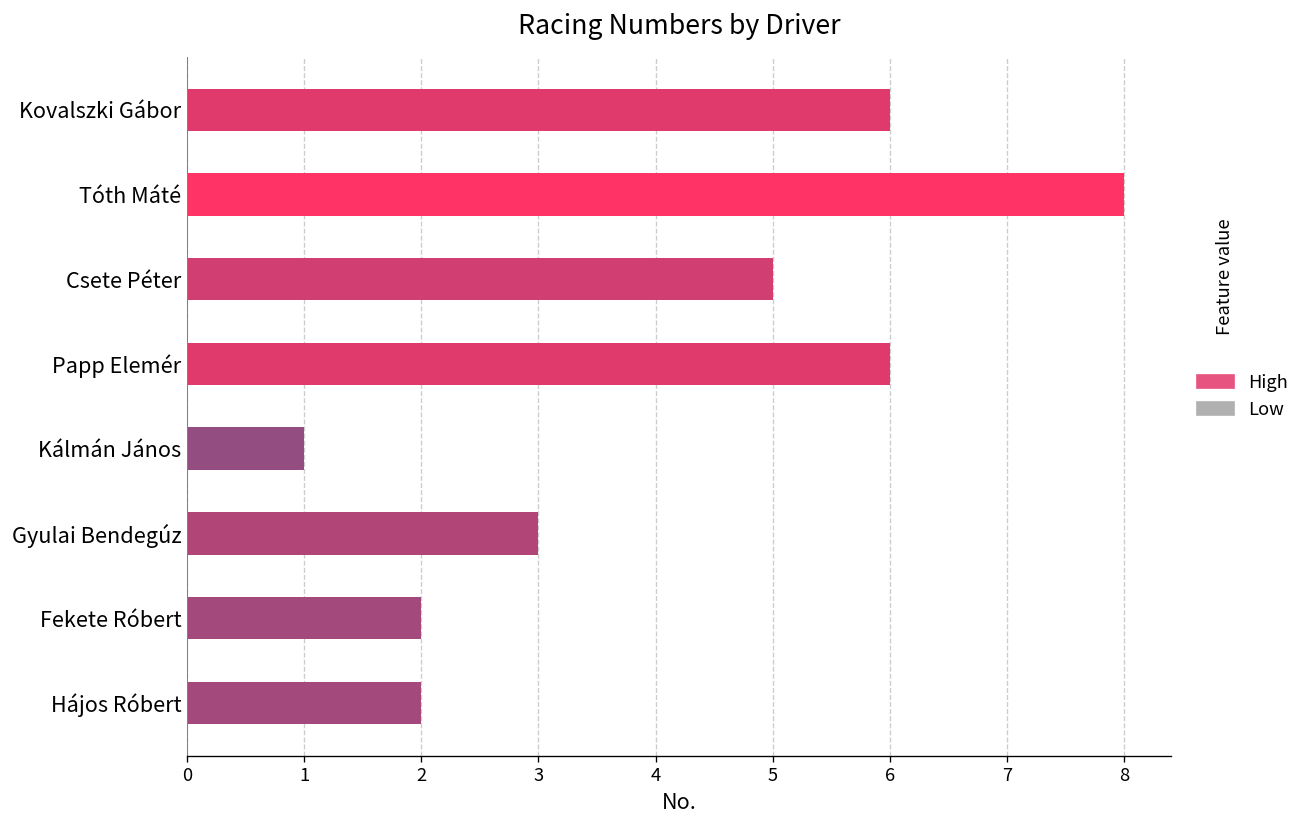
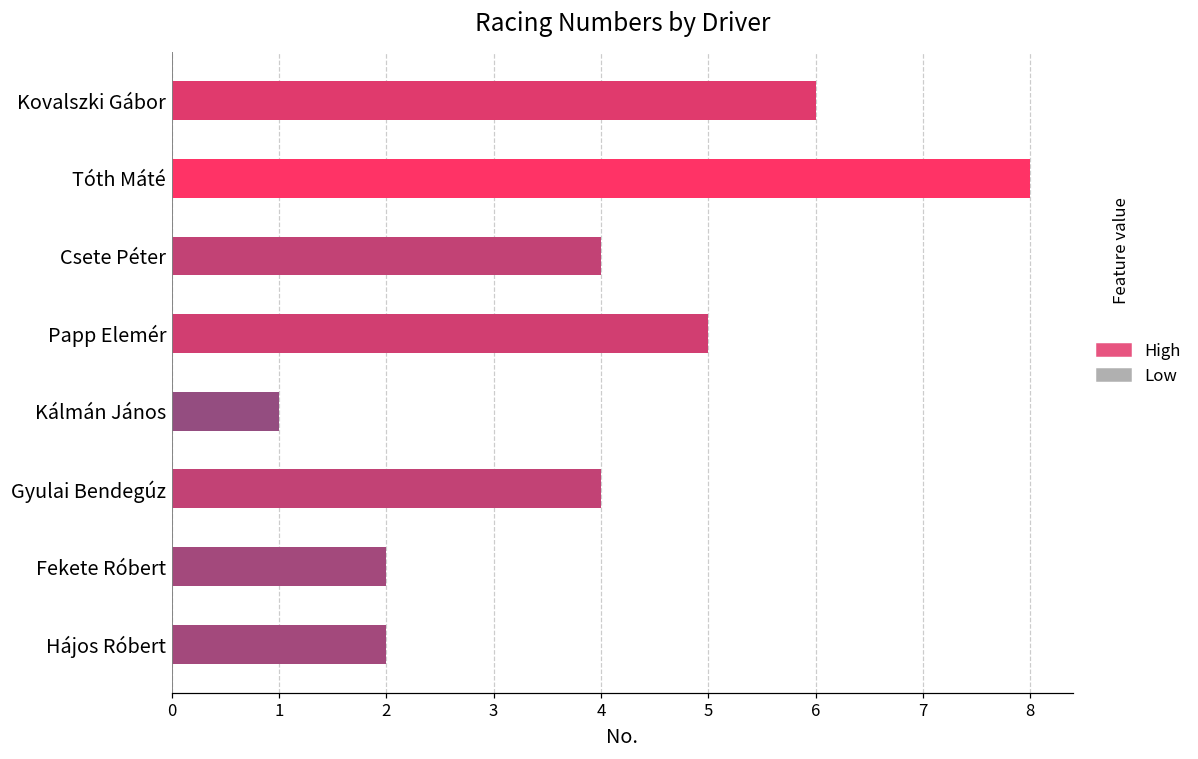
Csete Péter: 5 -> 4
Papp Elemér: 6 -> 5
Gyulai Bendegúz: 3 -> 4
